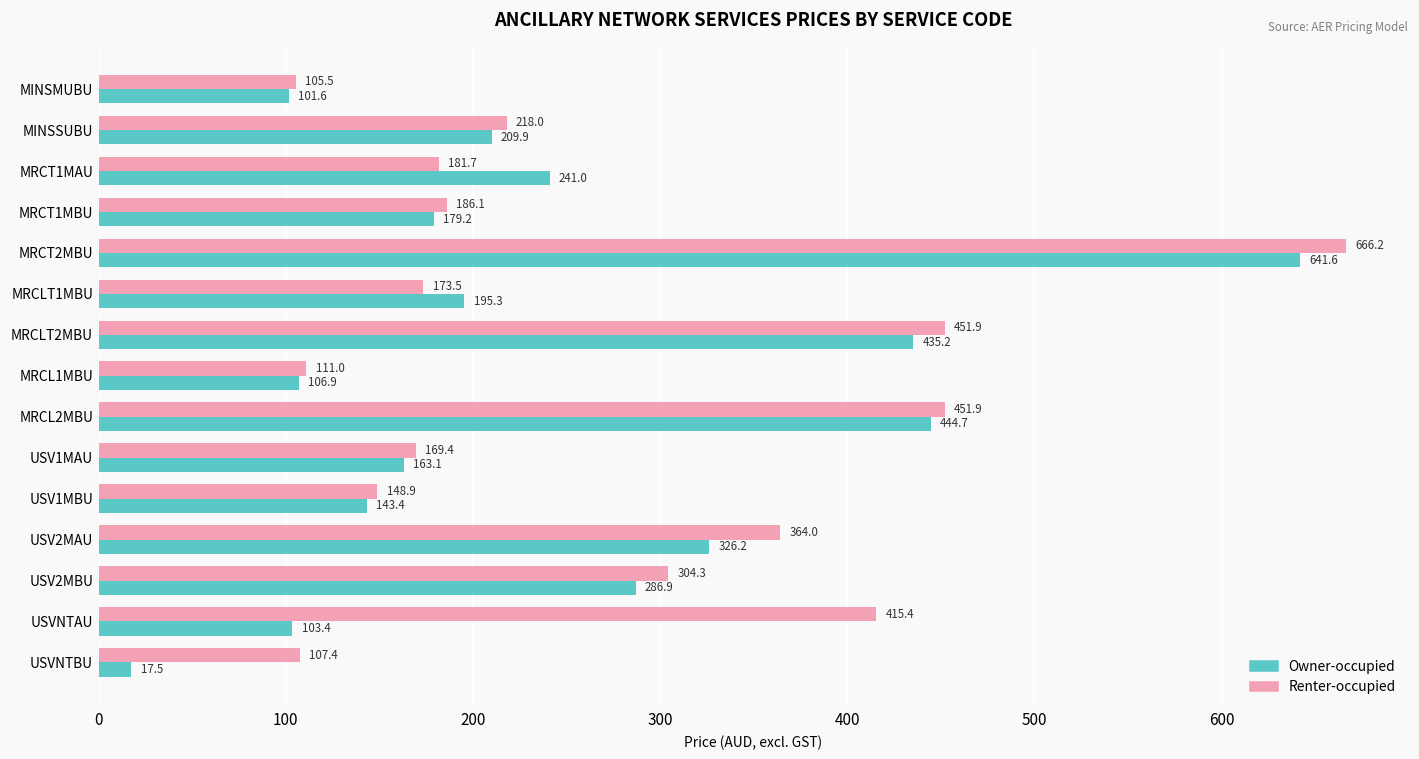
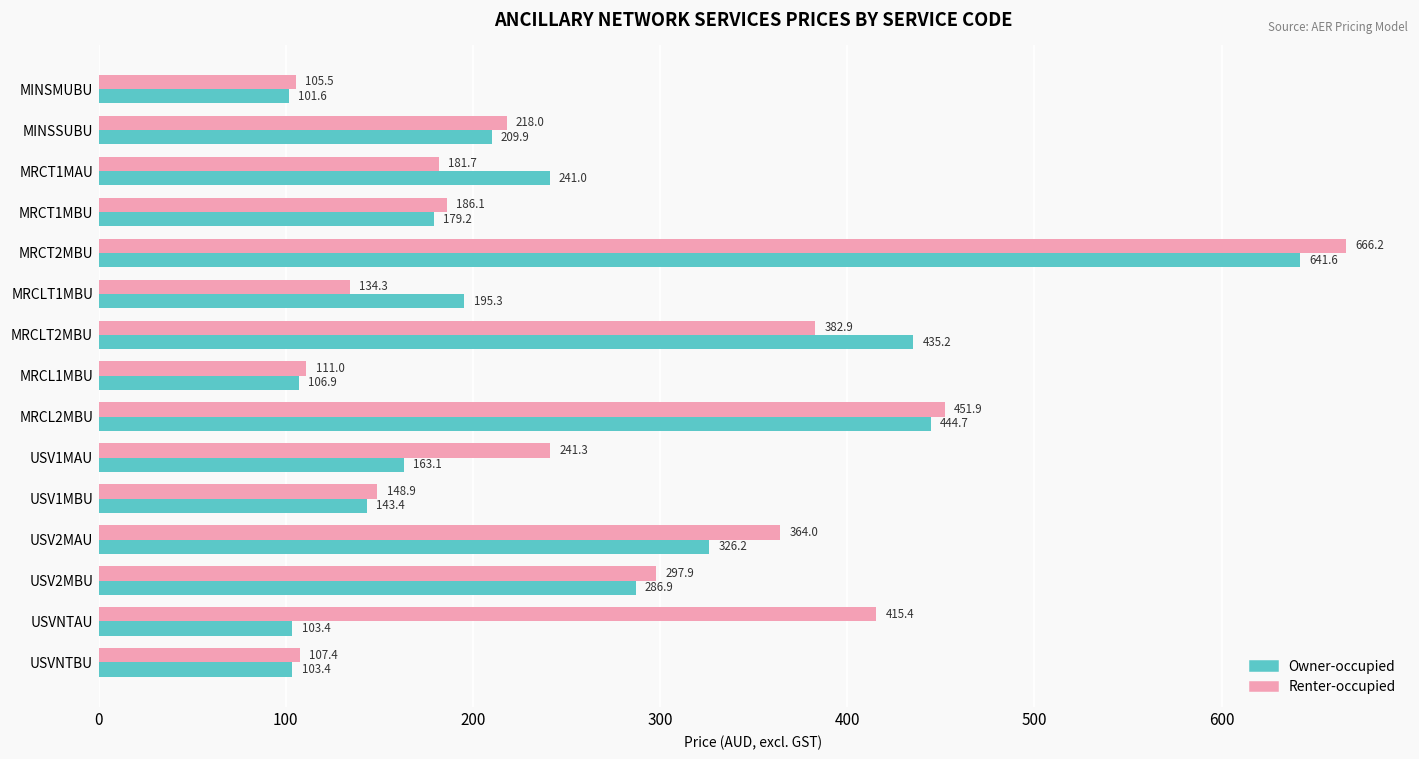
Renter-occupied, MRCLT1MBU: 173.5 -> 134.3
Renter-occupied, MRCLT2MBU: 451.9 -> 382.9
Renter-occupied, USV1MAU: 169.4 -> 241.3
Renter-occupied, USV2MBU: 304.3 -> 297.9
Owner-occupied, USVNTBU: 17.5 -> 103.4
